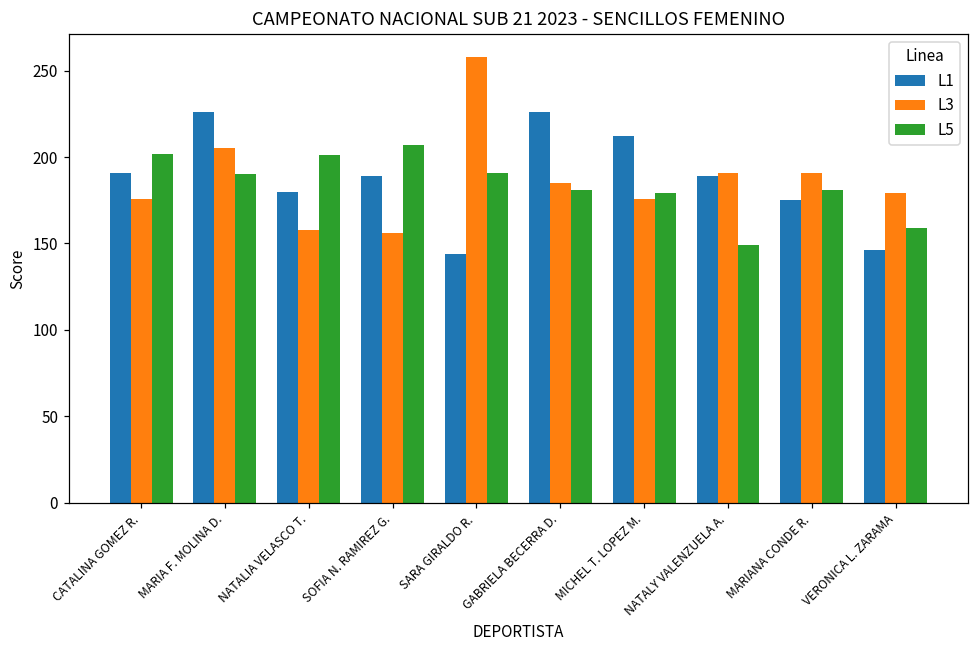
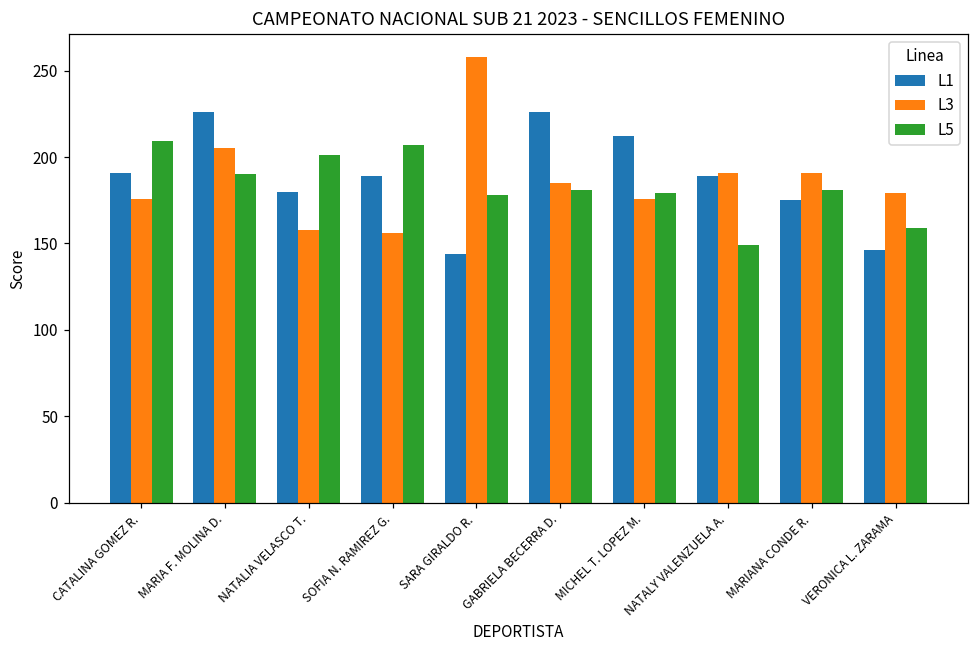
L5, CATALINA GOMEZ R.: 202 -> 209
L5, SARA GIRALDO R.: 191 -> 178
